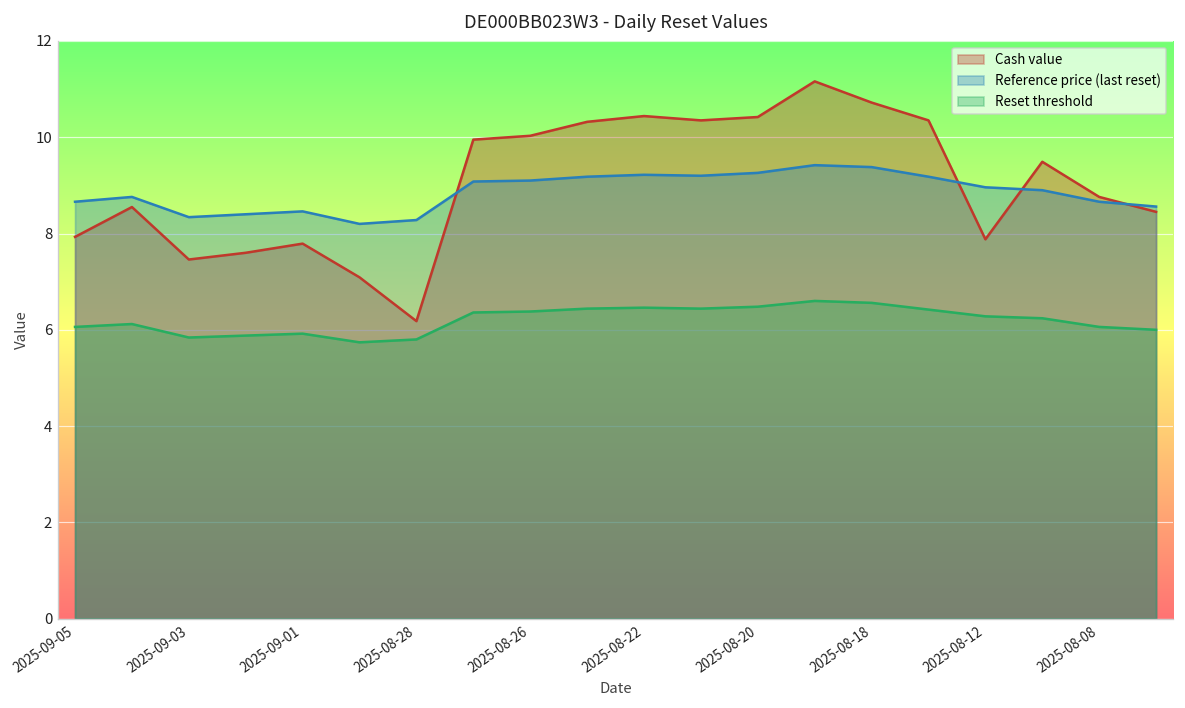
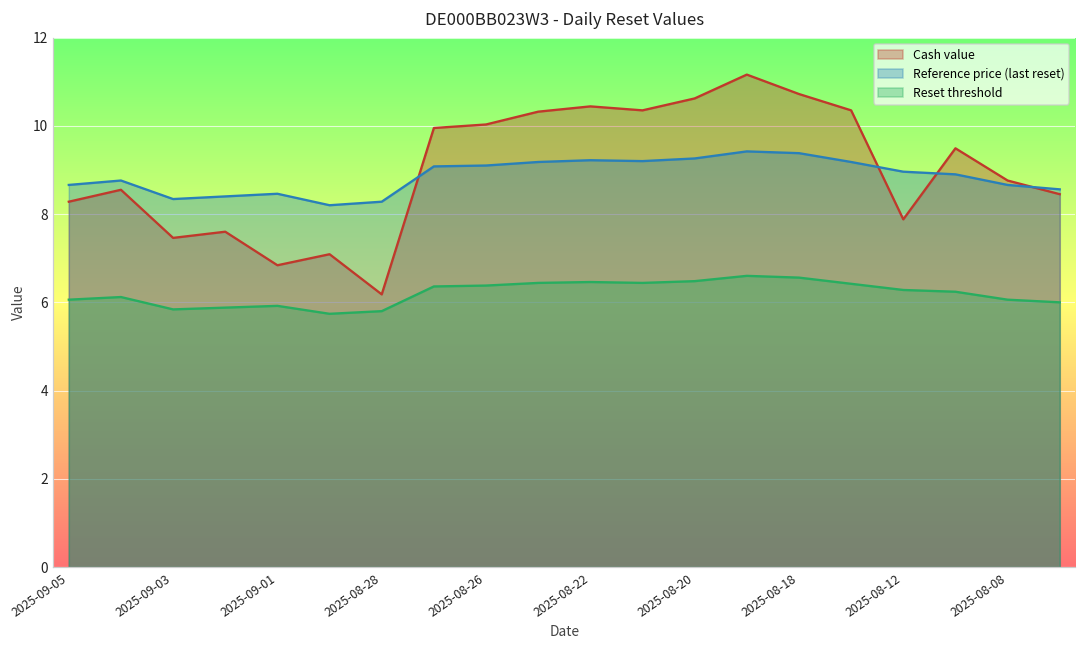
Cash value, 2025-09-05: 7.9 -> 8.3
Cash value, 2025-09-01: 7.8 -> 6.8
Cash value, 2025-08-20: 10.4 -> 10.6
